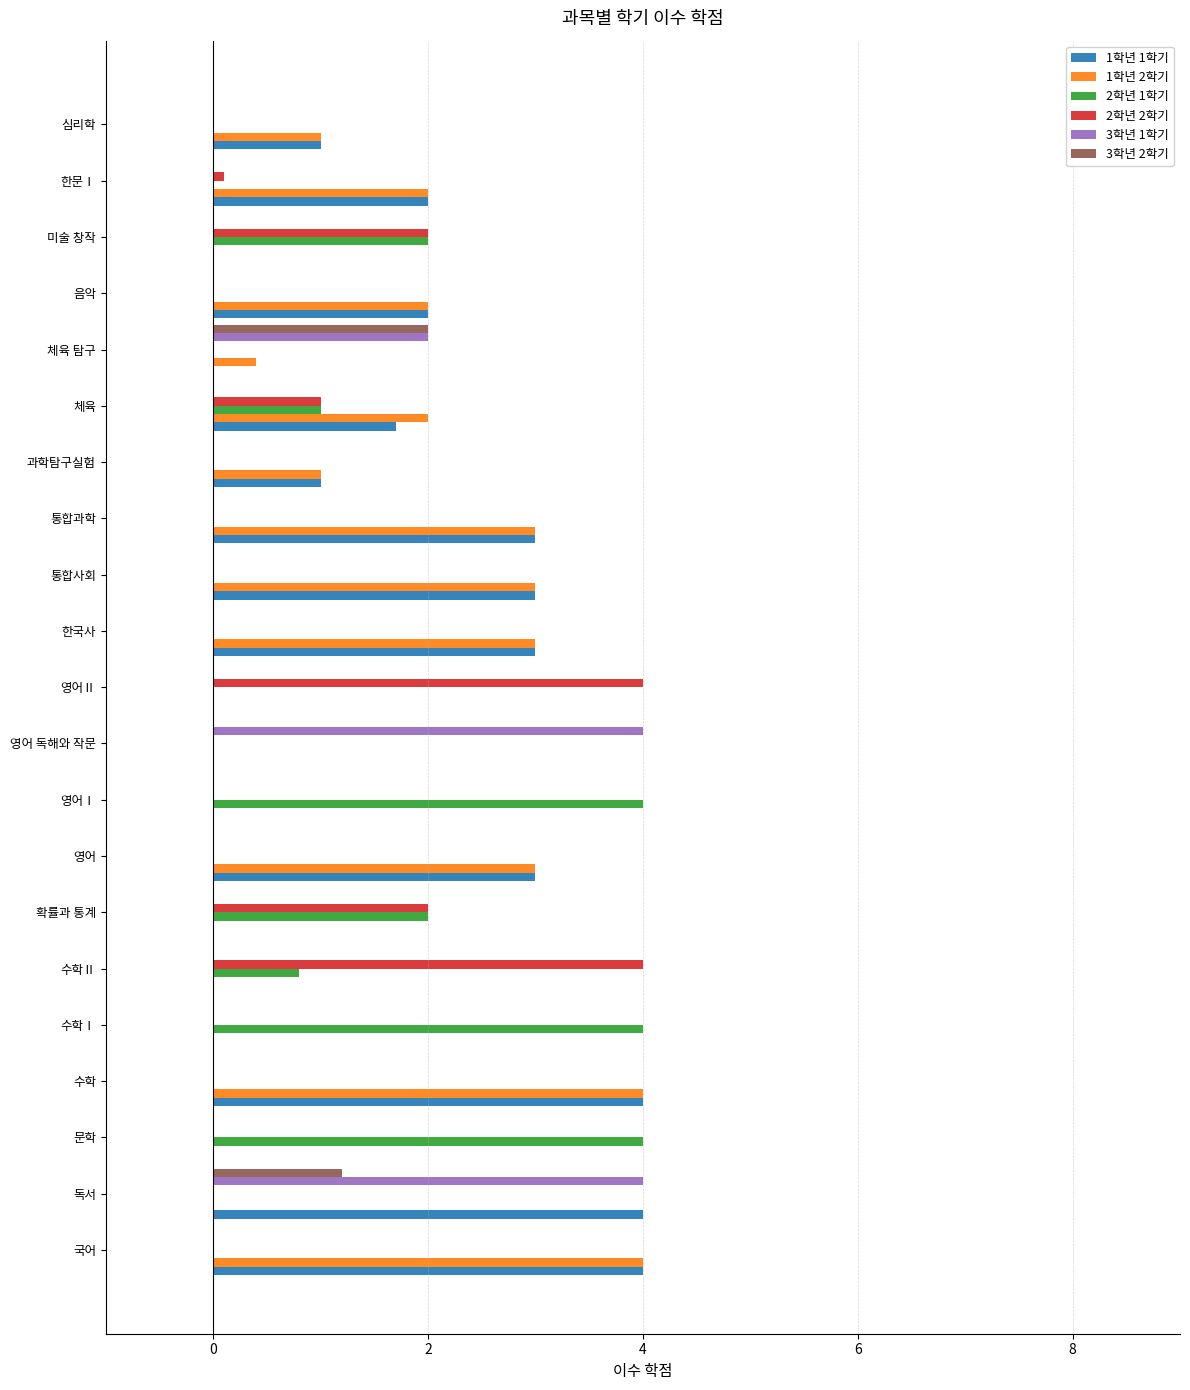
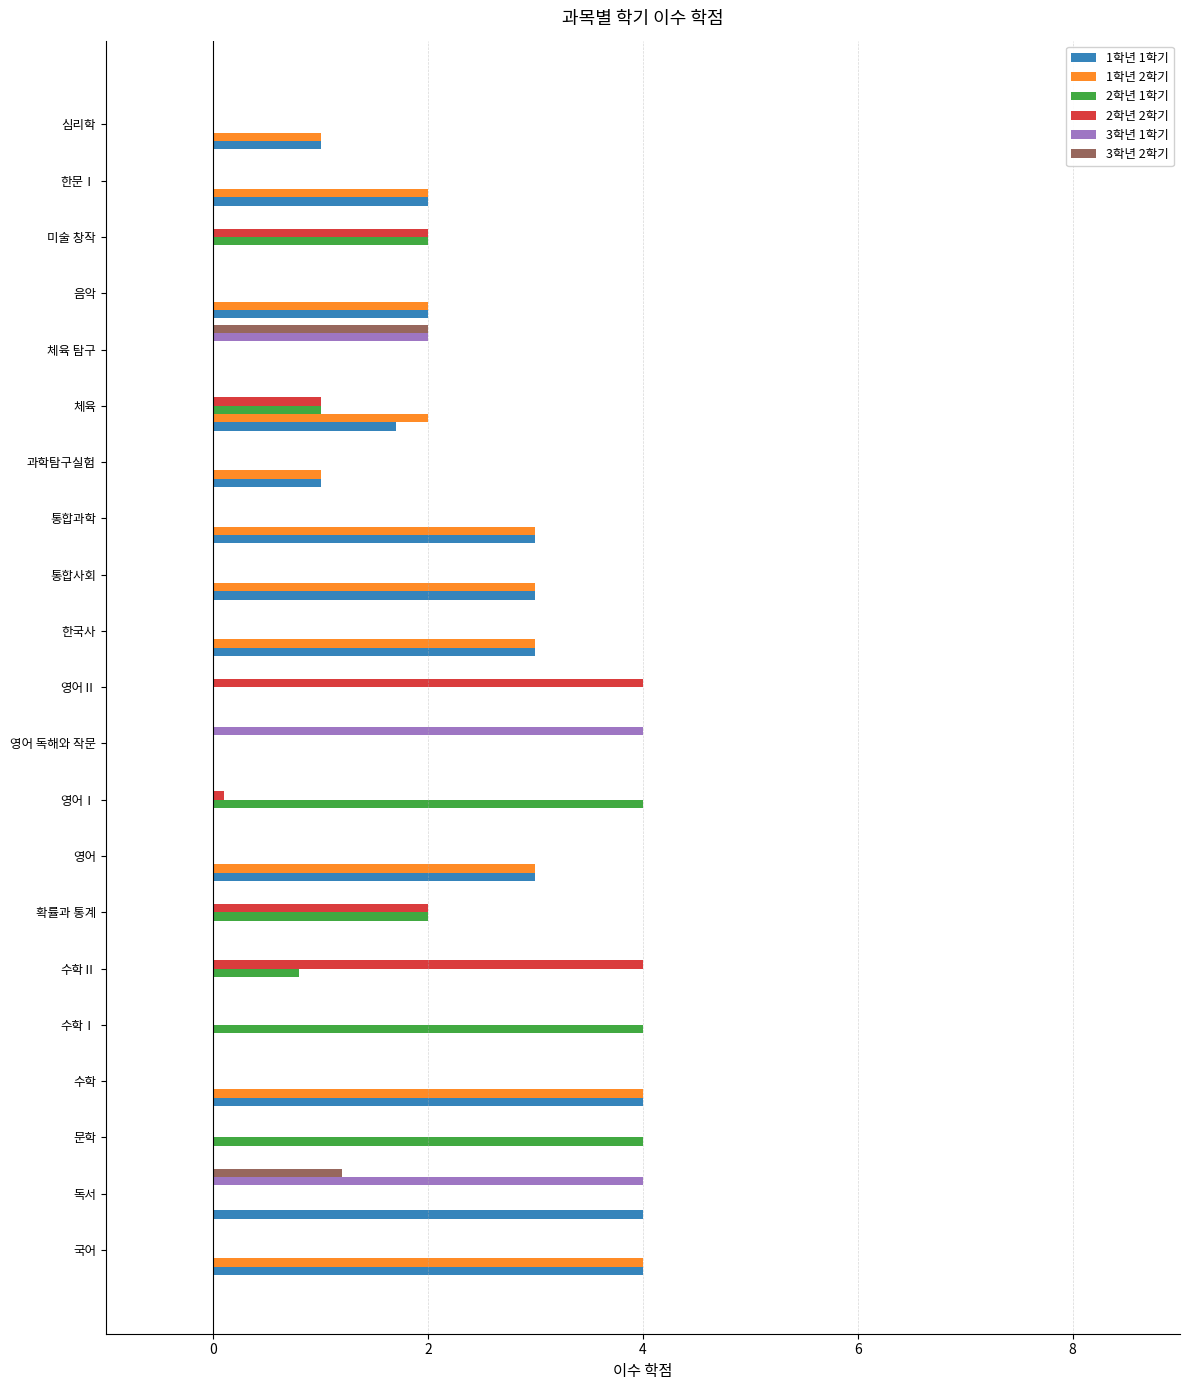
2학년 2학기, 한문Ⅰ: 0.1 -> 0.0
1학년 2학기, 체육 탐구: 0.4 -> 0.0
2학년 2학기, 영어Ⅰ: 0.0 -> 0.1
